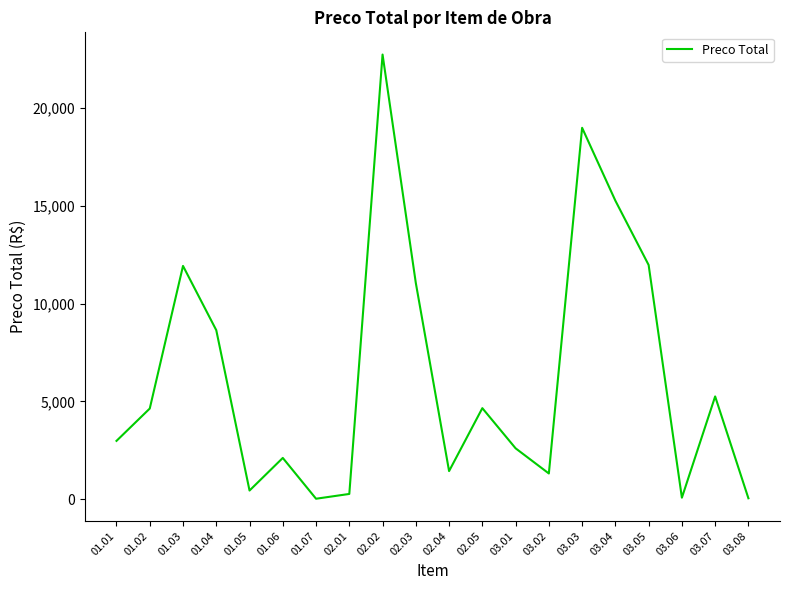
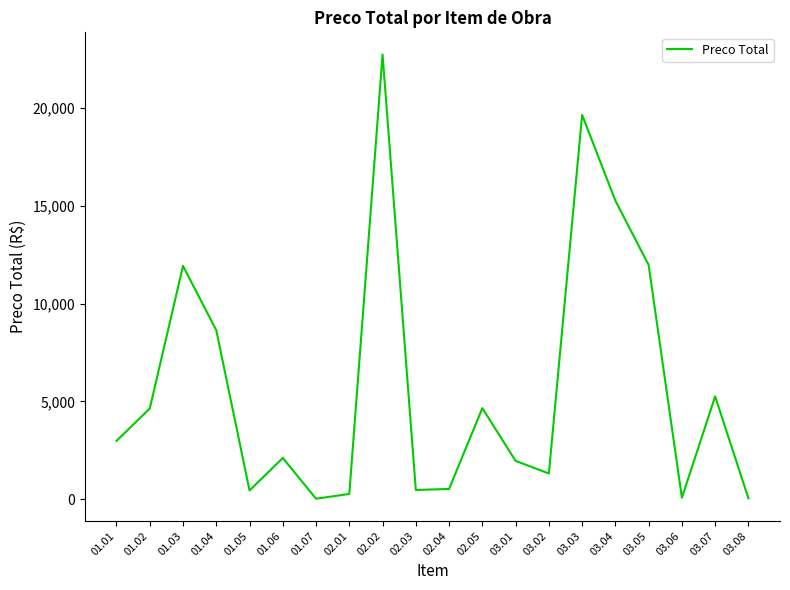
02.03: 11,100 -> 500
02.04: 1,400 -> 500
03.01: 2,600 -> 2,000
03.03: 19,000 -> 19,600
